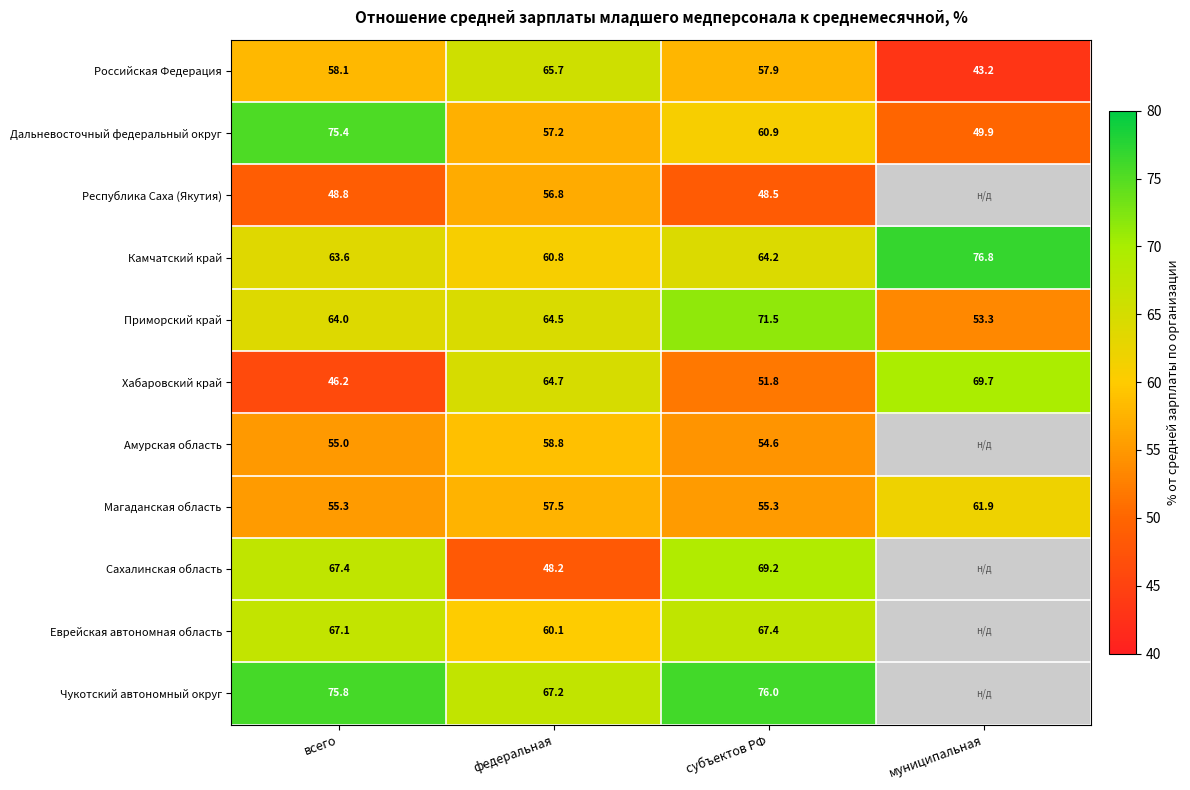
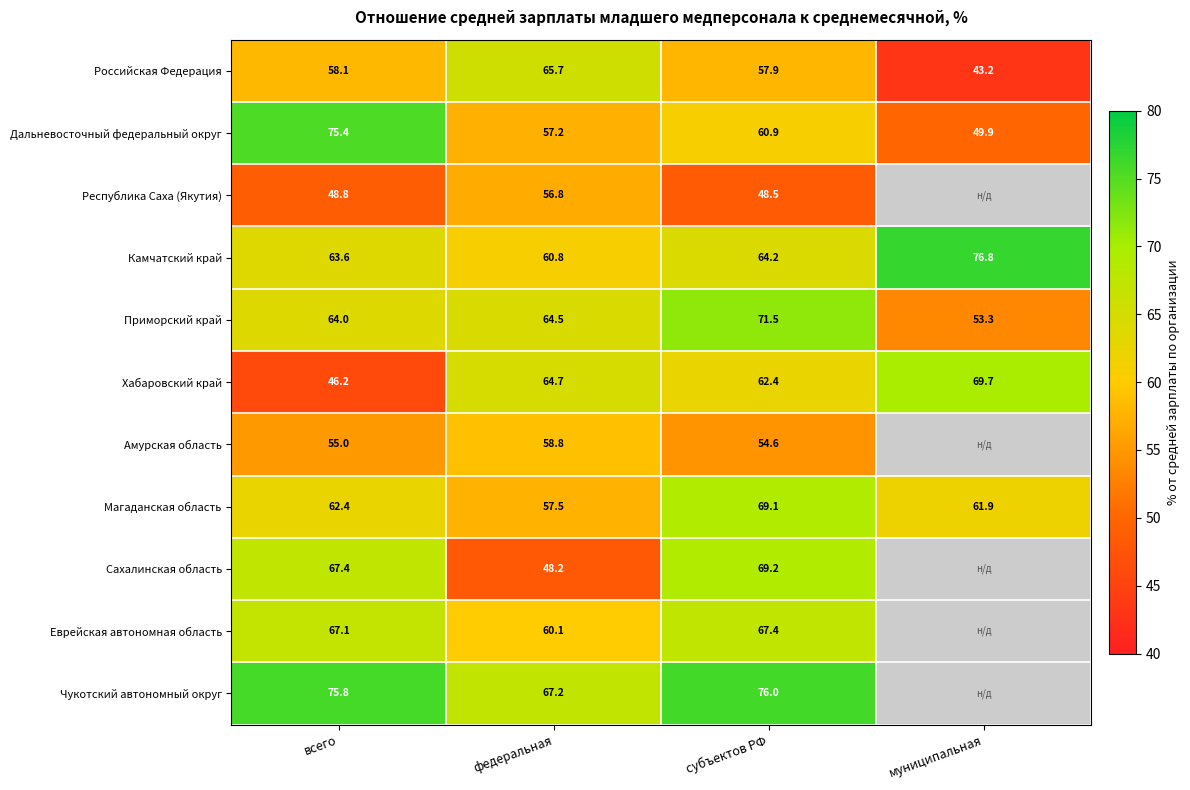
Хабаровский край, субъектов РФ: 51.8 -> 62.4
Магаданская область, всего: 55.3 -> 62.4
Магаданская область, субъектов РФ: 55.3 -> 69.1
